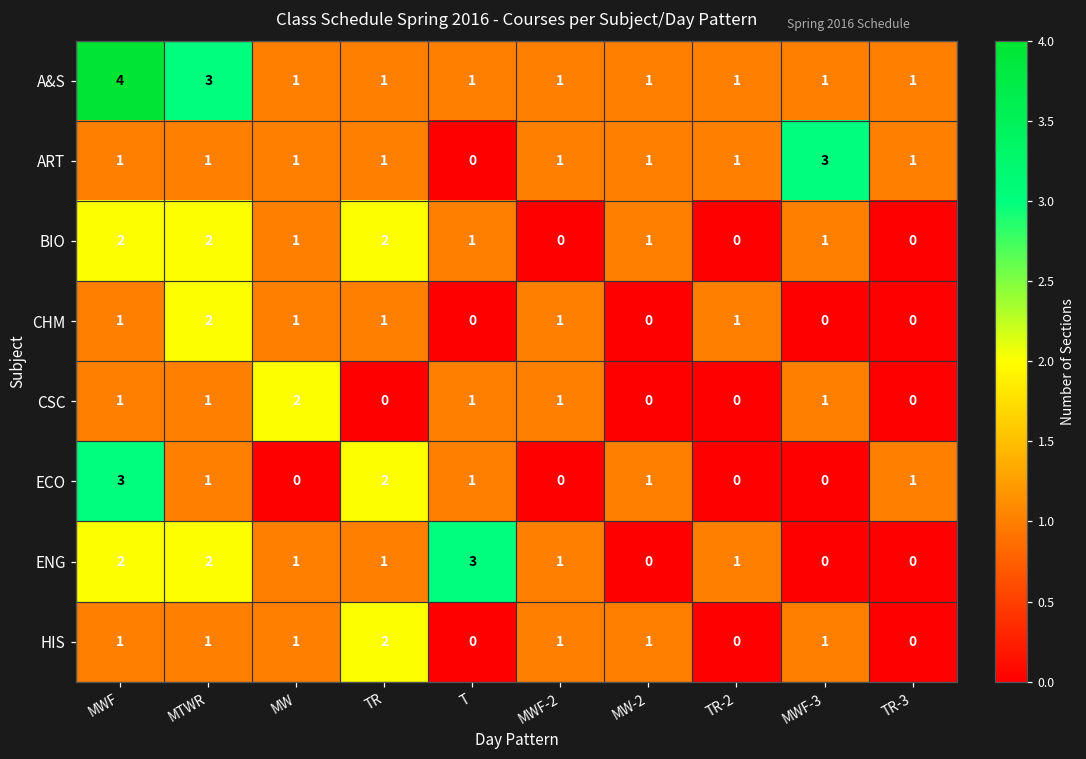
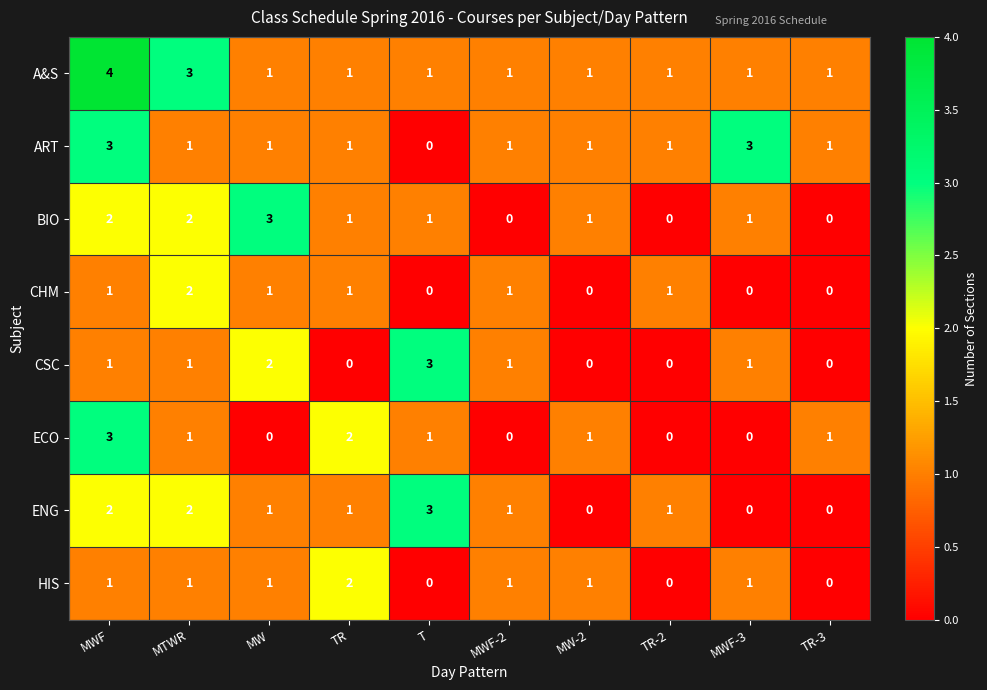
ART, MWF: 1 -> 3
BIO, MW: 1 -> 3
BIO, TR: 2 -> 1
CSC, T: 1 -> 3
